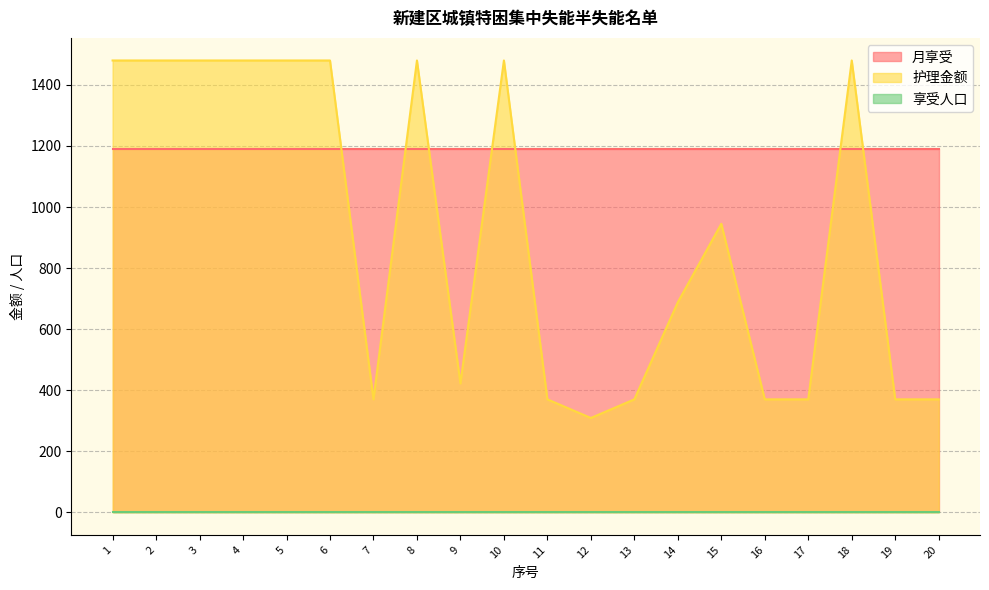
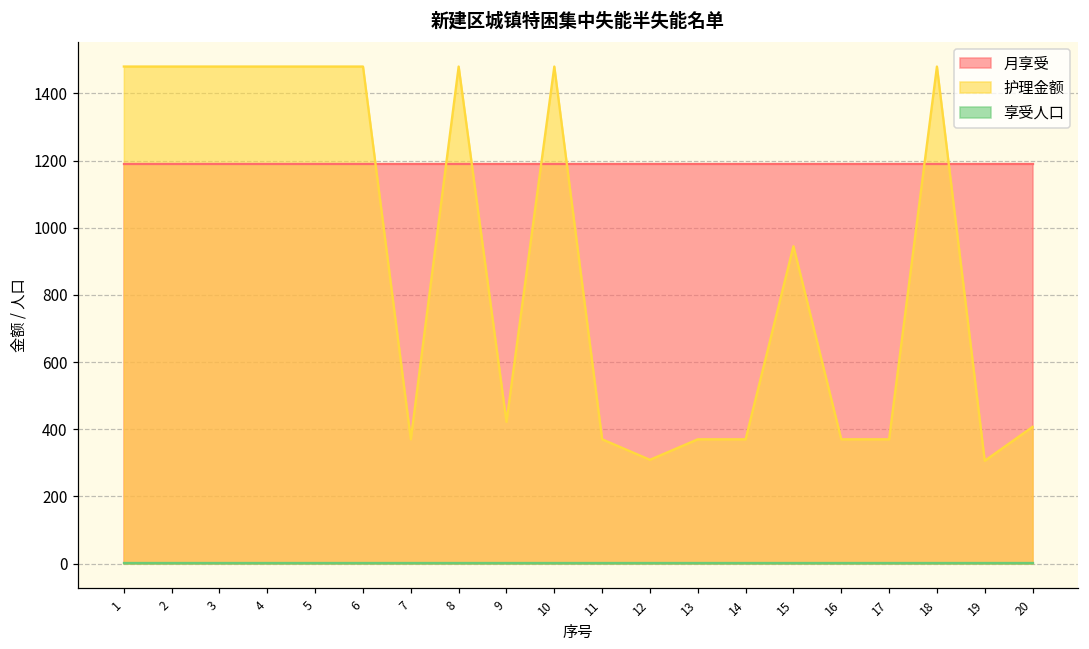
护理金额, 14: 690 -> 370
护理金额, 19: 370 -> 310
护理金额, 20: 370 -> 410
